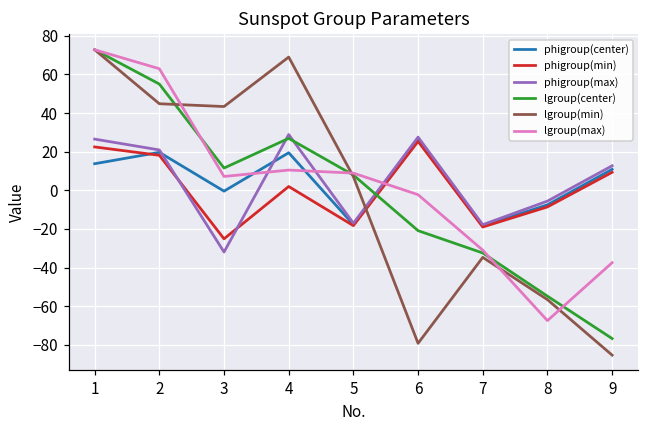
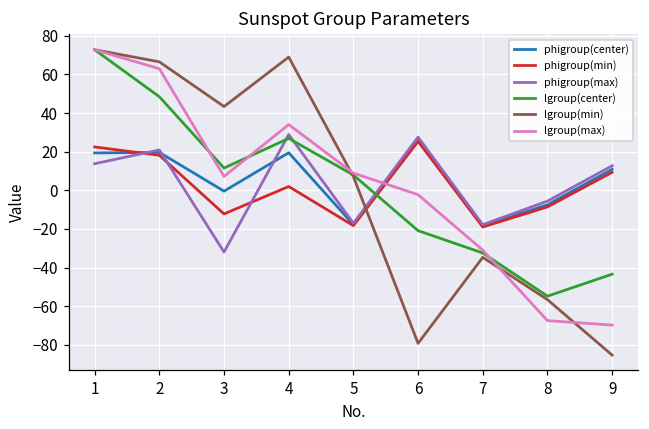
phigroup(center), 1: 14 -> 19
phigroup(max), 1: 26 -> 14
lgroup(center), 2: 55 -> 48
lgroup(min), 2: 45 -> 66
phigroup(min), 3: -25 -> -12
lgroup(max), 4: 10 -> 34
lgroup(center), 9: -77 -> -43
lgroup(max), 9: -37 -> -70
